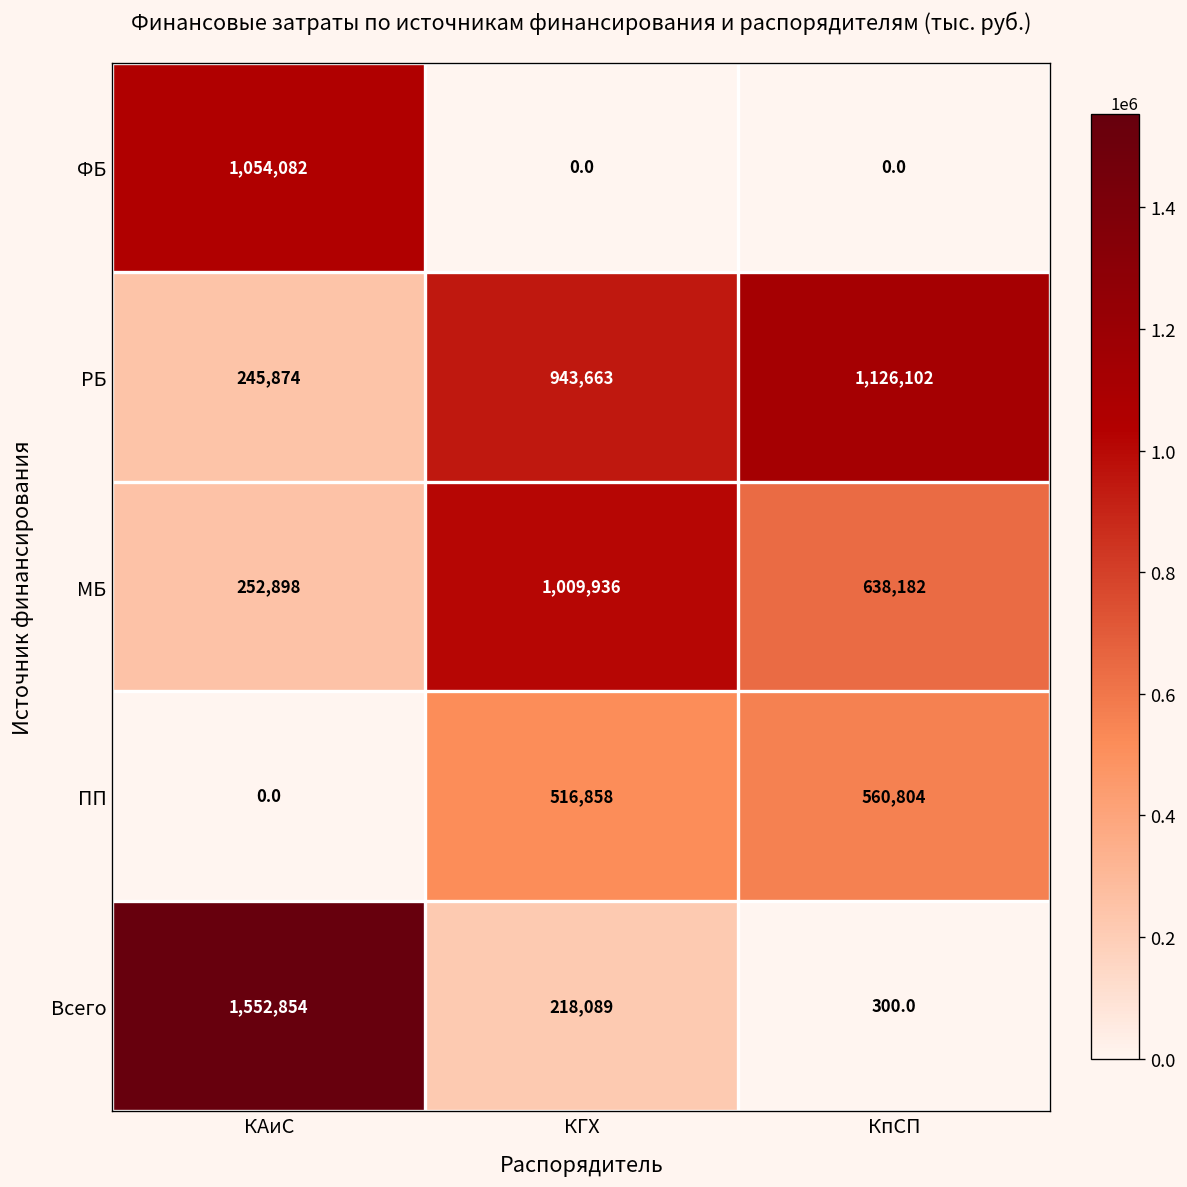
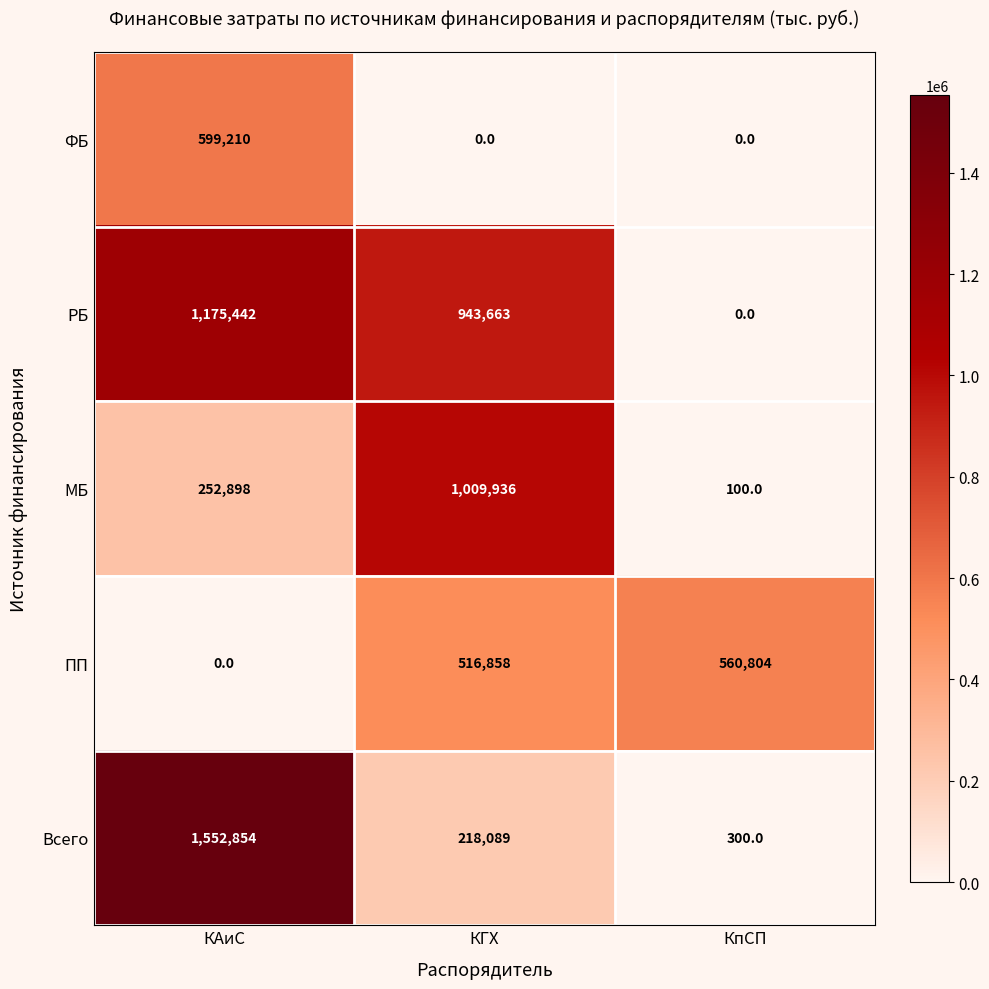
ФБ, КАиС: 1,054,082 -> 599,210
РБ, КАиС: 245,874 -> 1,175,442
РБ, КпСП: 1,126,102 -> 0.0
МБ, КпСП: 638,182 -> 100.0
